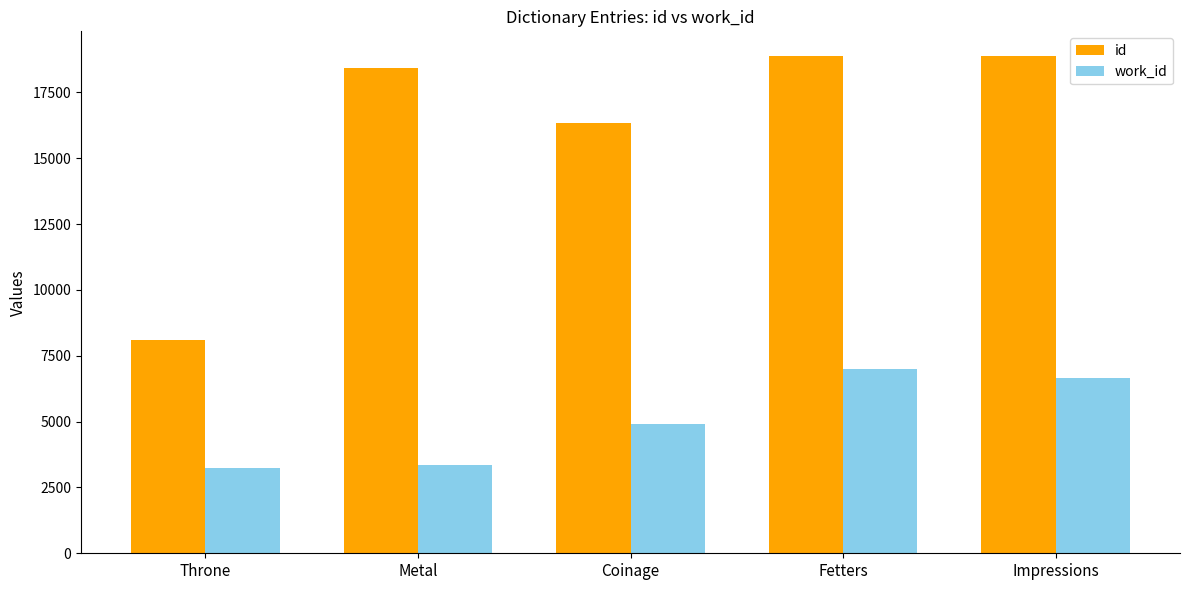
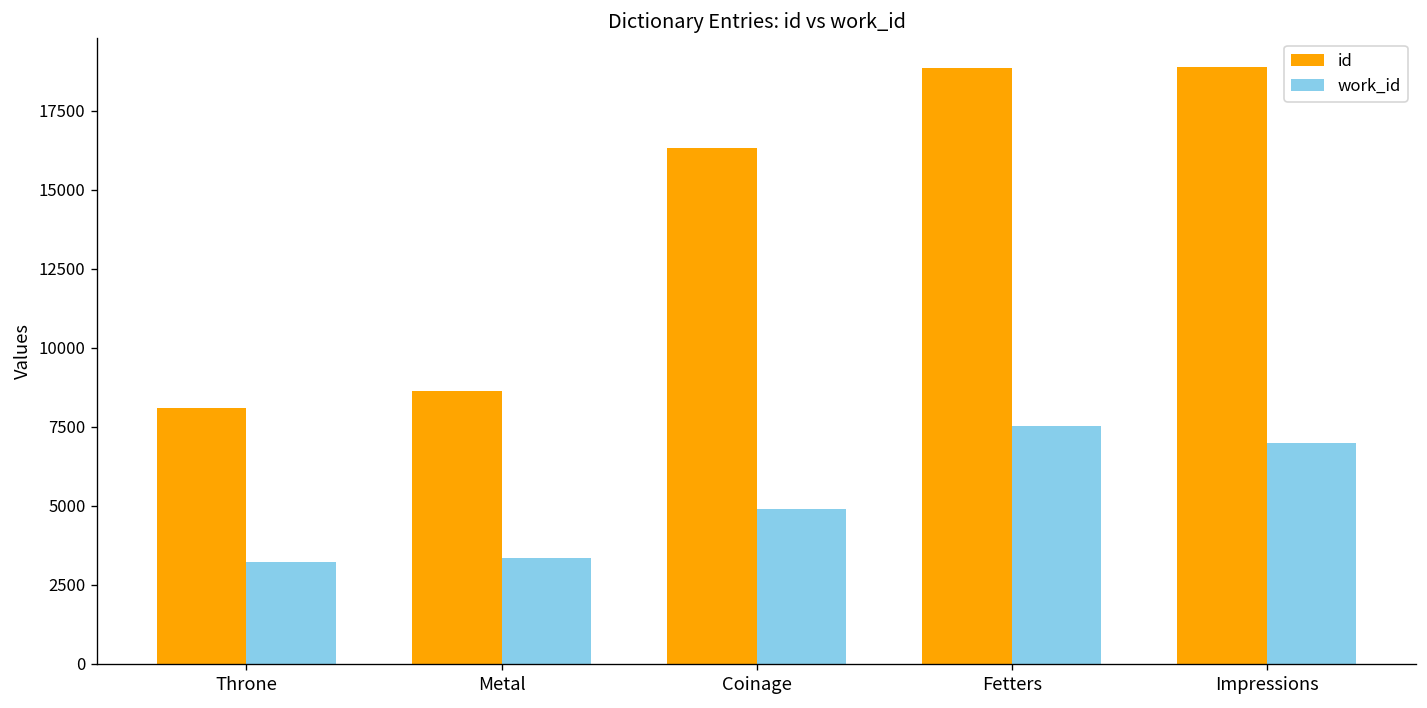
id, Metal: 18400 -> 8600
work_id, Fetters: 7000 -> 7500
work_id, Impressions: 6700 -> 7000
